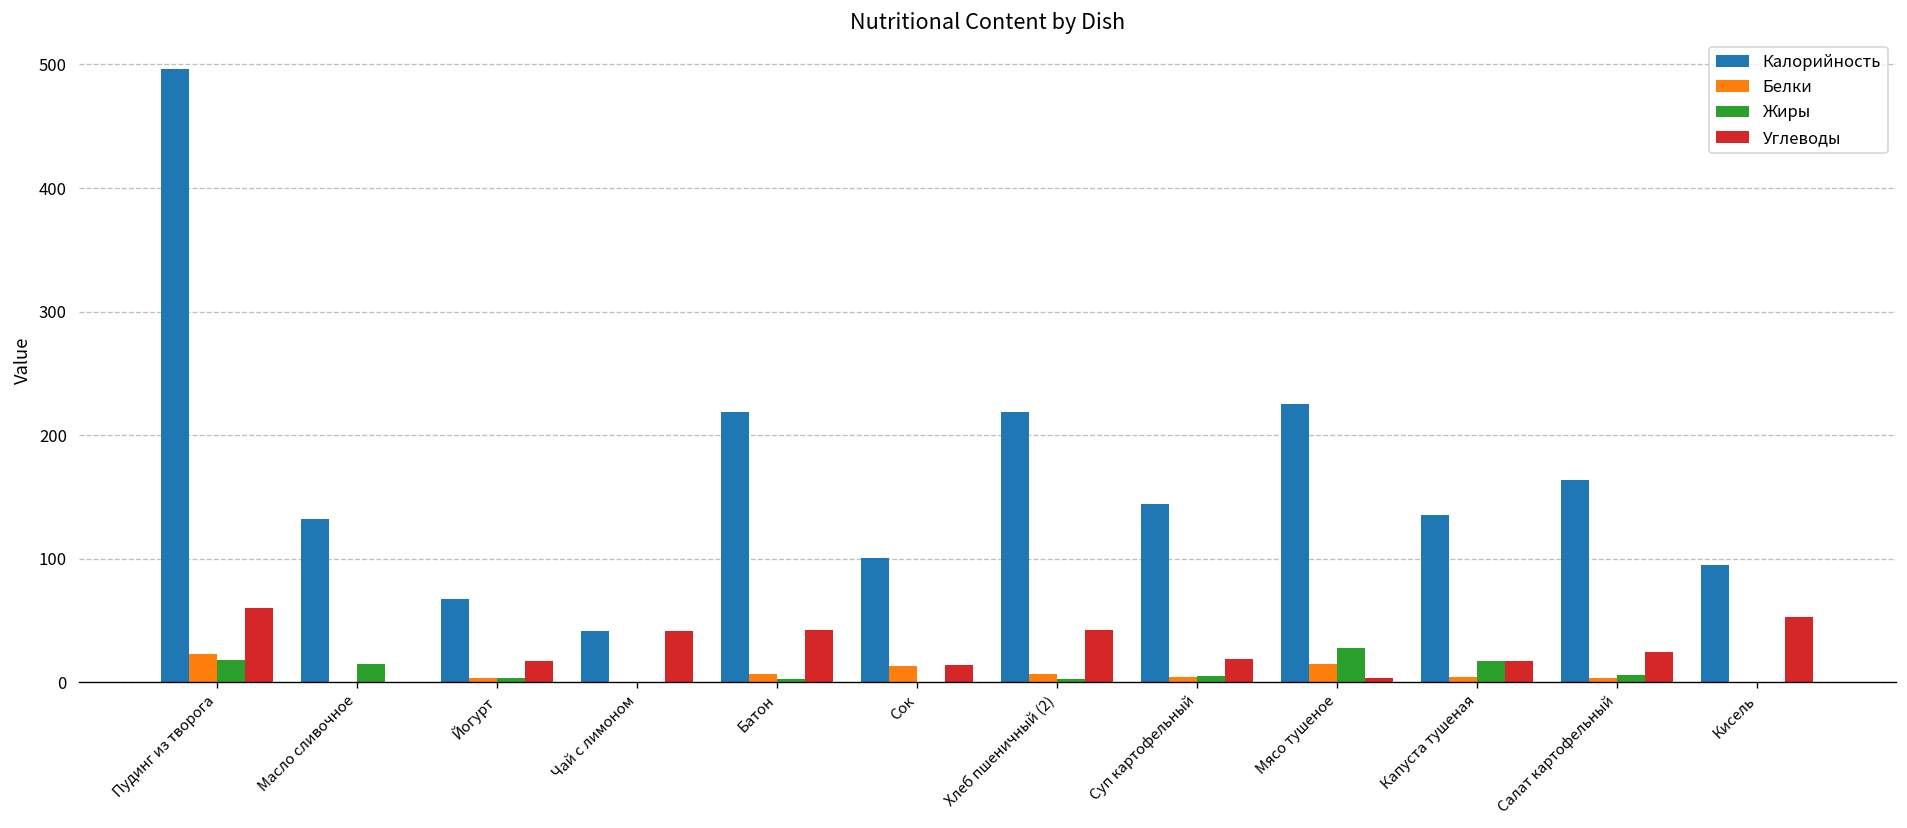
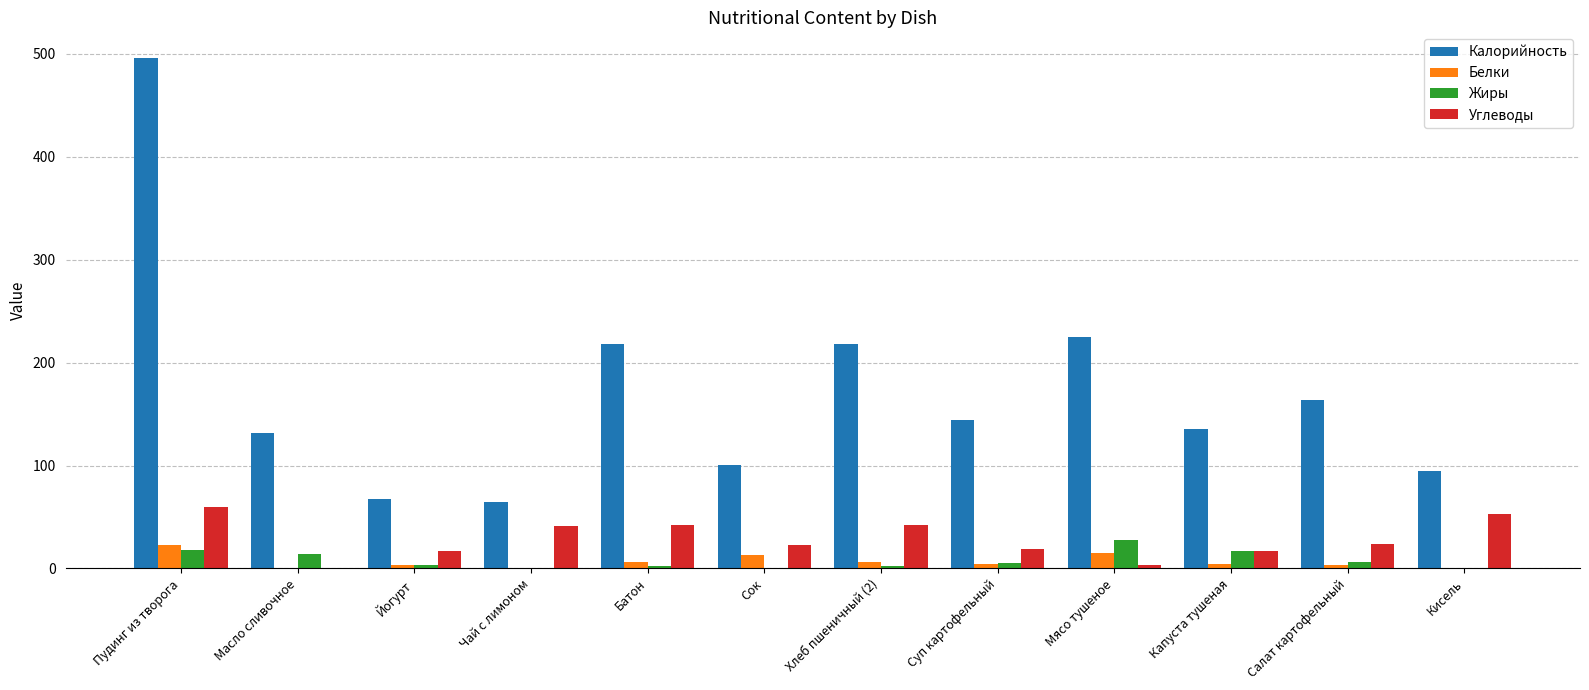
Калорийность, Чай с лимоном: 42 -> 65
Углеводы, Сок: 14 -> 23
